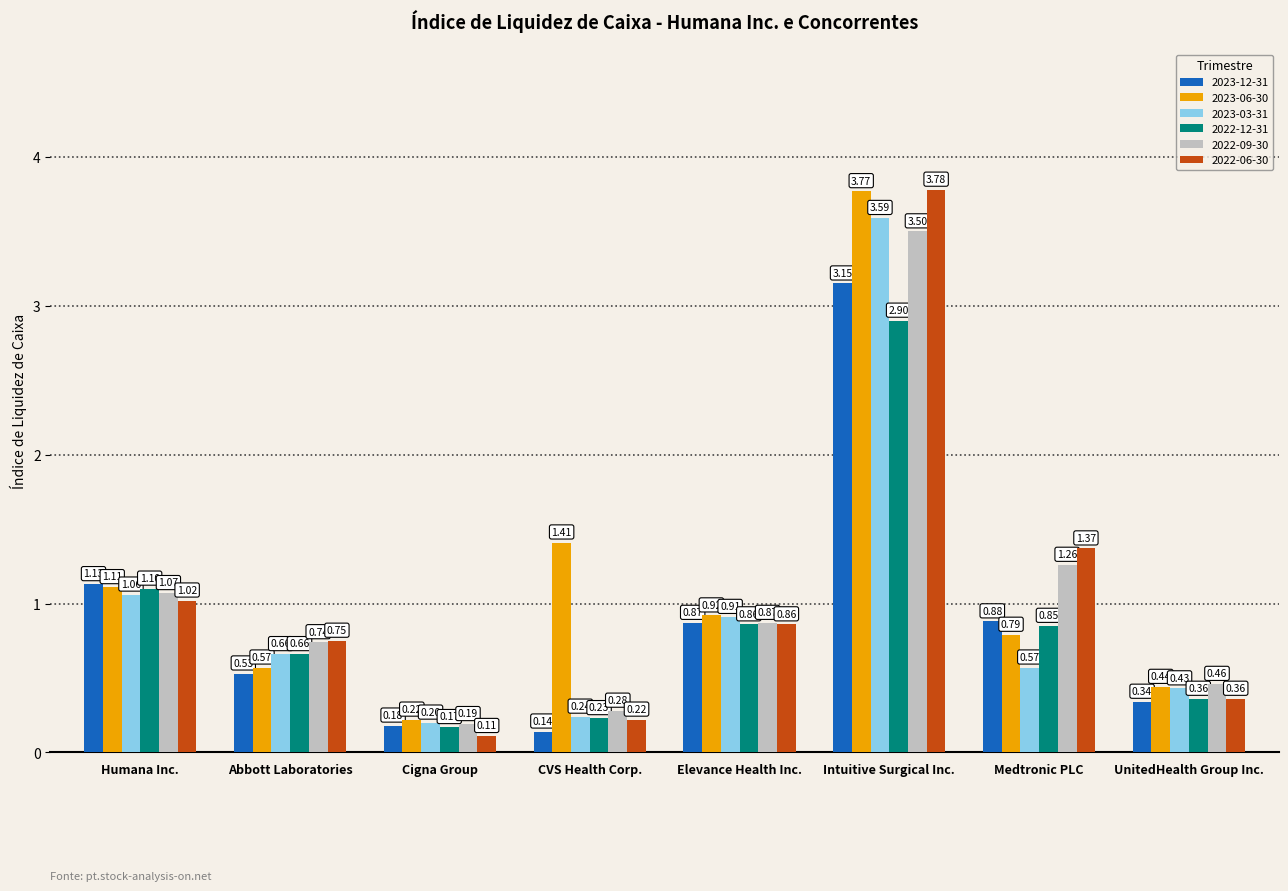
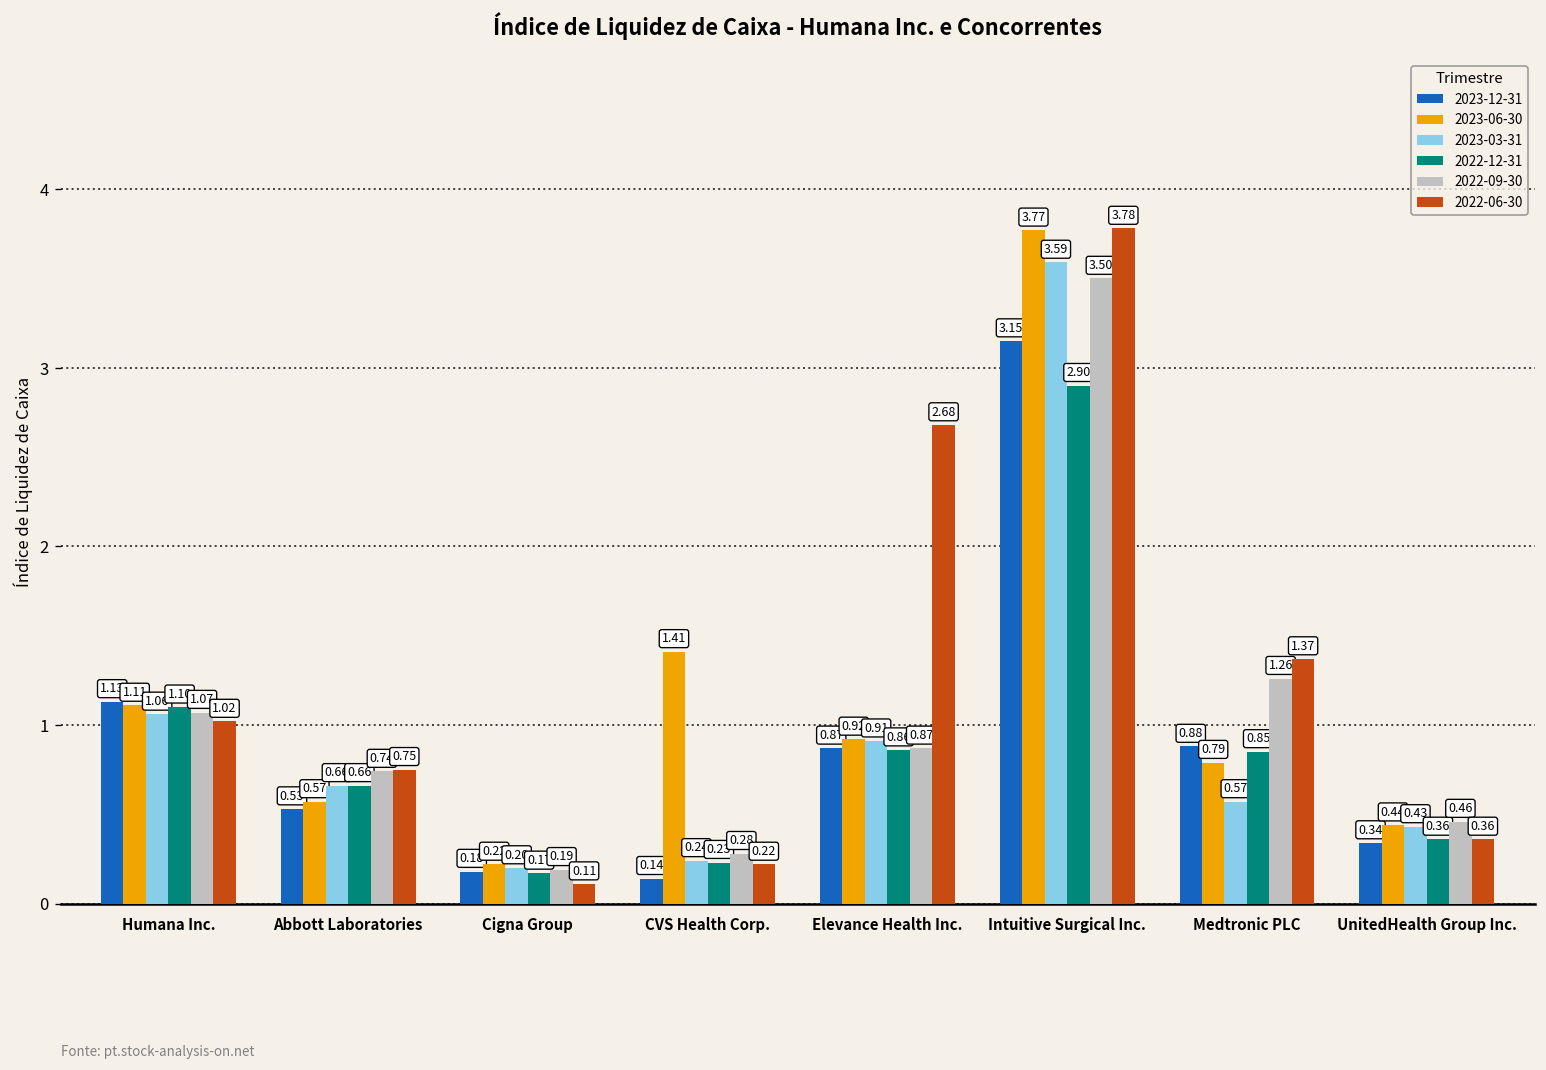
2022-06-30, Elevance Health Inc.: 0.86 -> 2.68
